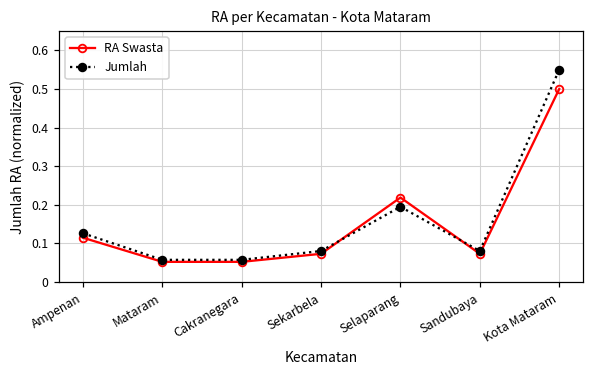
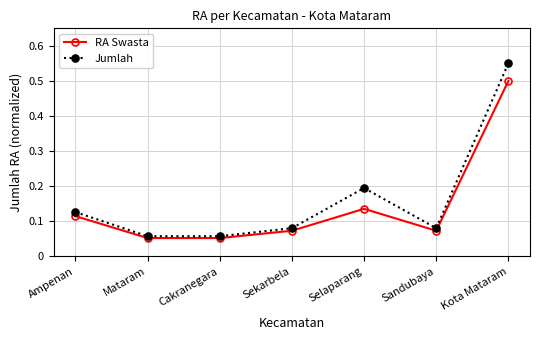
RA Swasta, Selaparang: 0.22 -> 0.14
